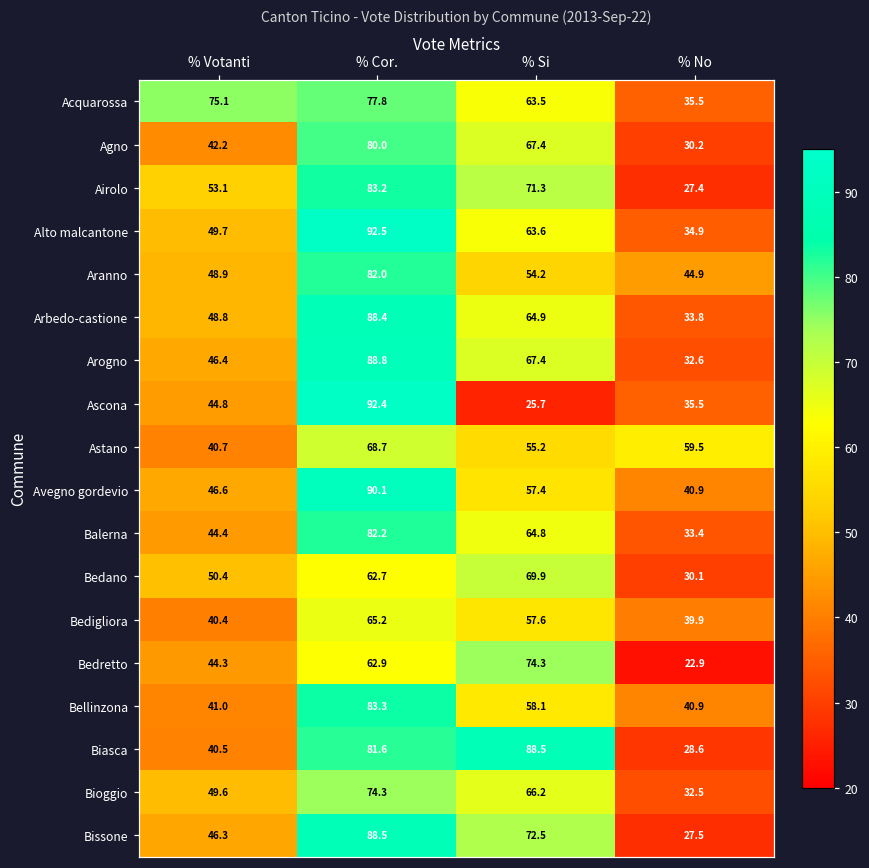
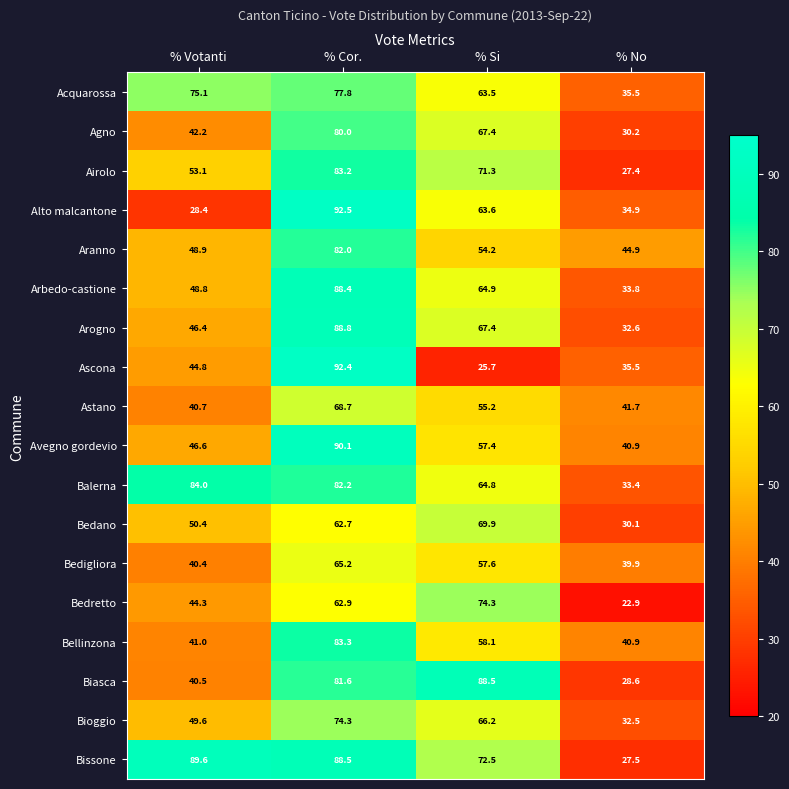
Alto malcantone, % Votanti: 49.7 -> 28.4
Astano, % No: 59.5 -> 41.7
Balerna, % Votanti: 44.4 -> 84.0
Bissone, % Votanti: 46.3 -> 89.6
